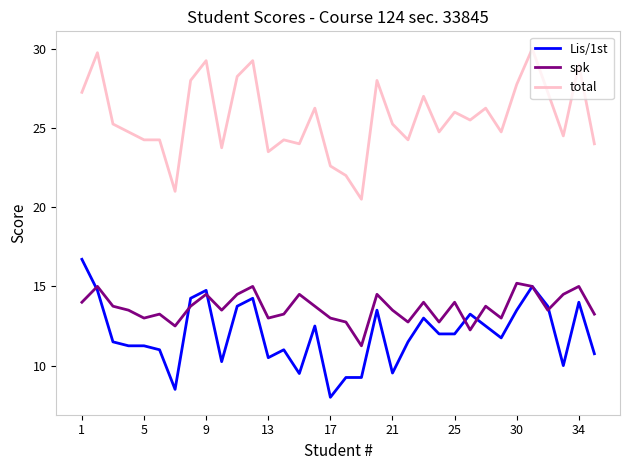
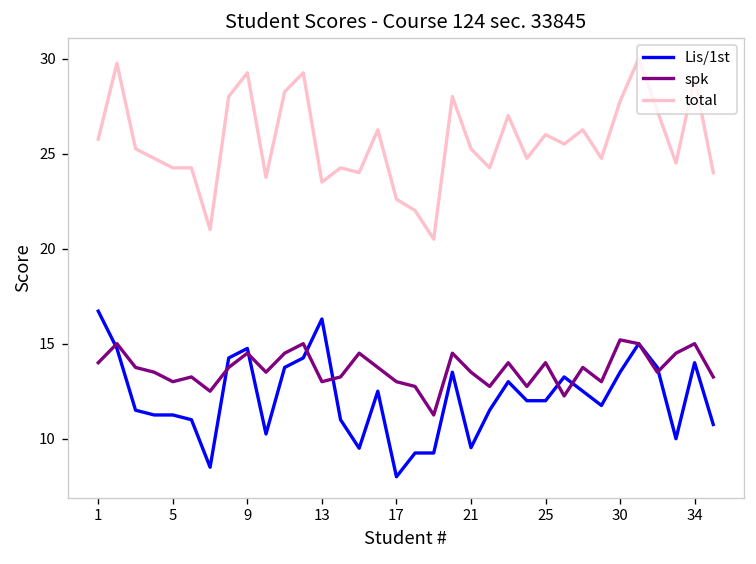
total, 1: 27.3 -> 25.8
Lis/1st, 13: 10.5 -> 16.3
